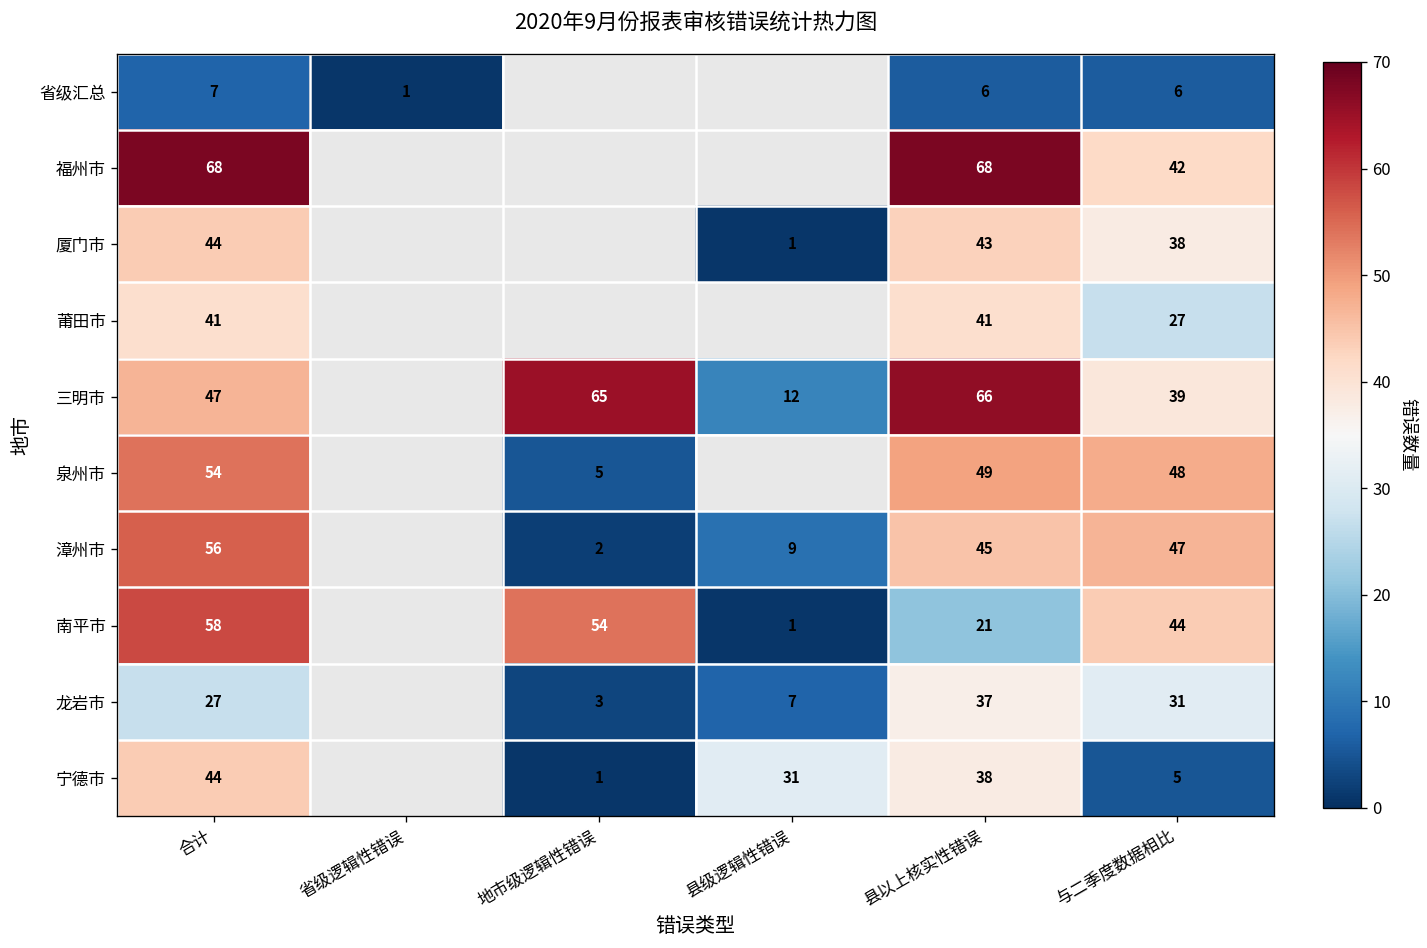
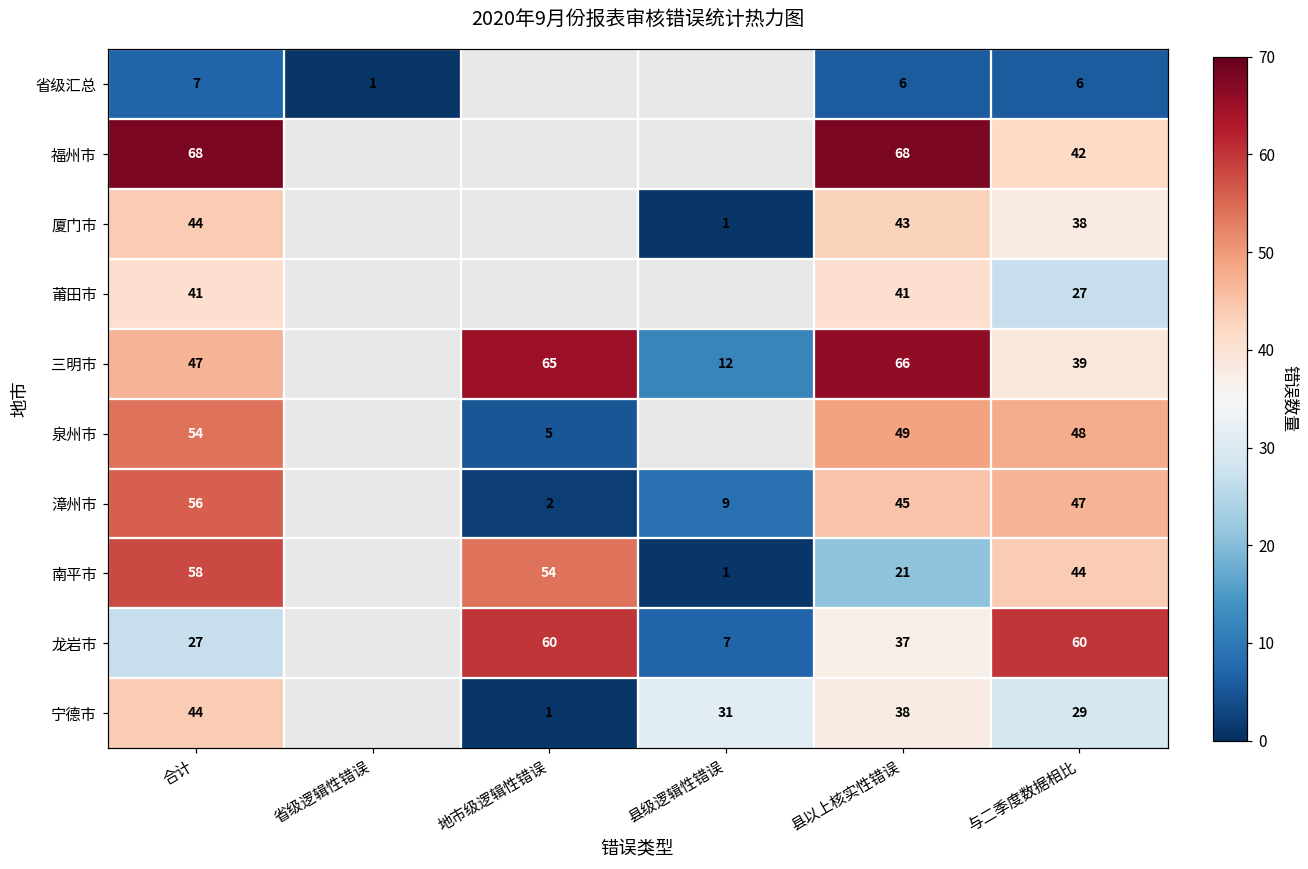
龙岩市, 地市级逻辑性错误: 3 -> 60
龙岩市, 与二季度数据相比: 31 -> 60
宁德市, 与二季度数据相比: 5 -> 29
